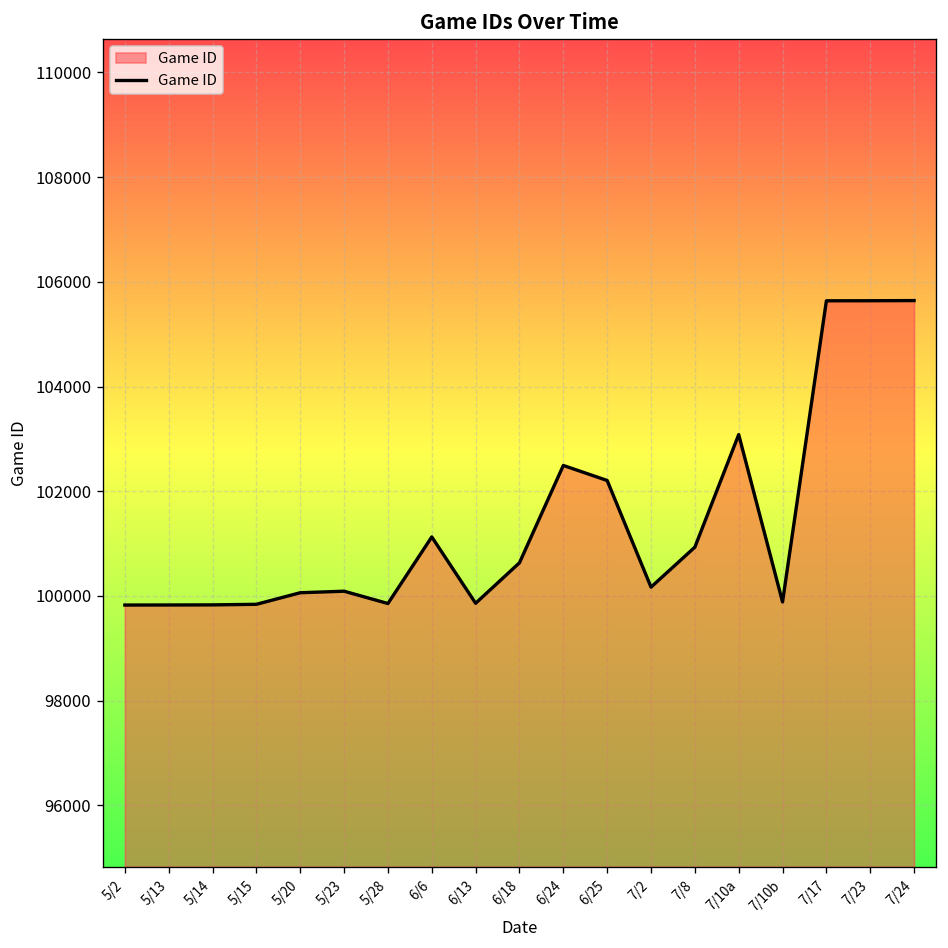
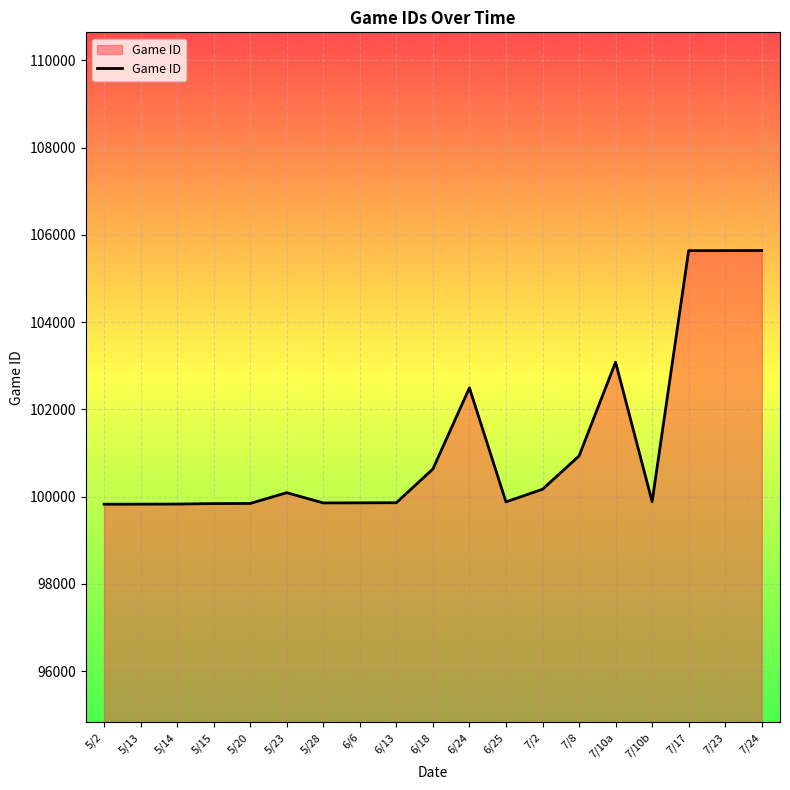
5/20: 100100 -> 99800
6/6: 101100 -> 99900
6/25: 102200 -> 99900
